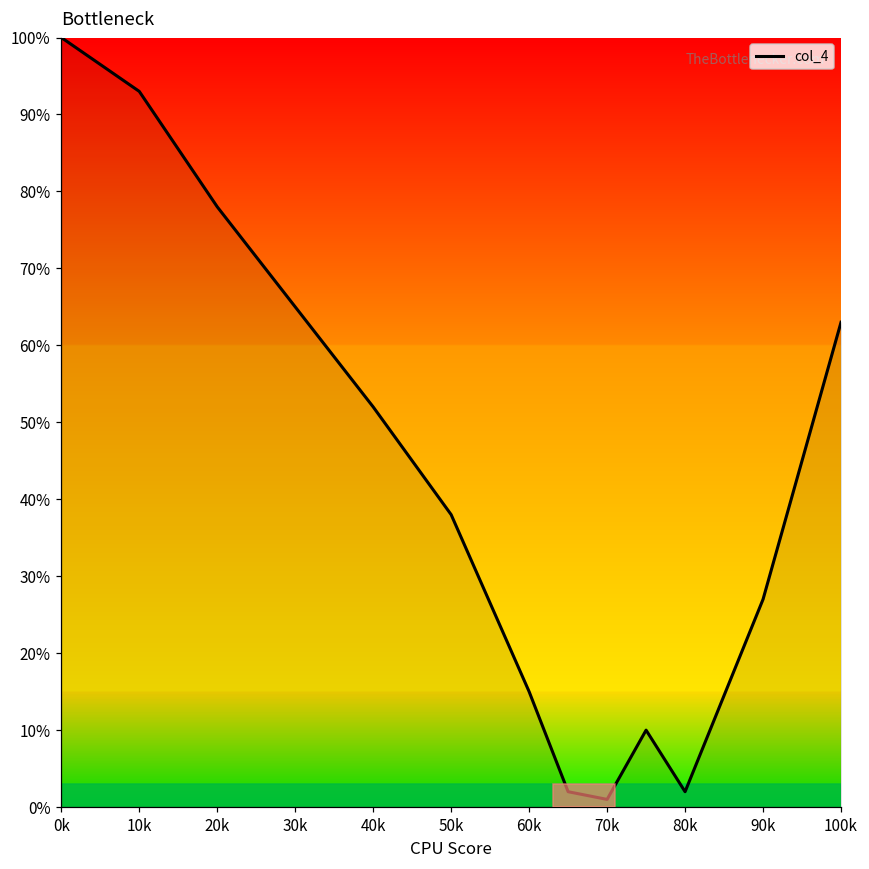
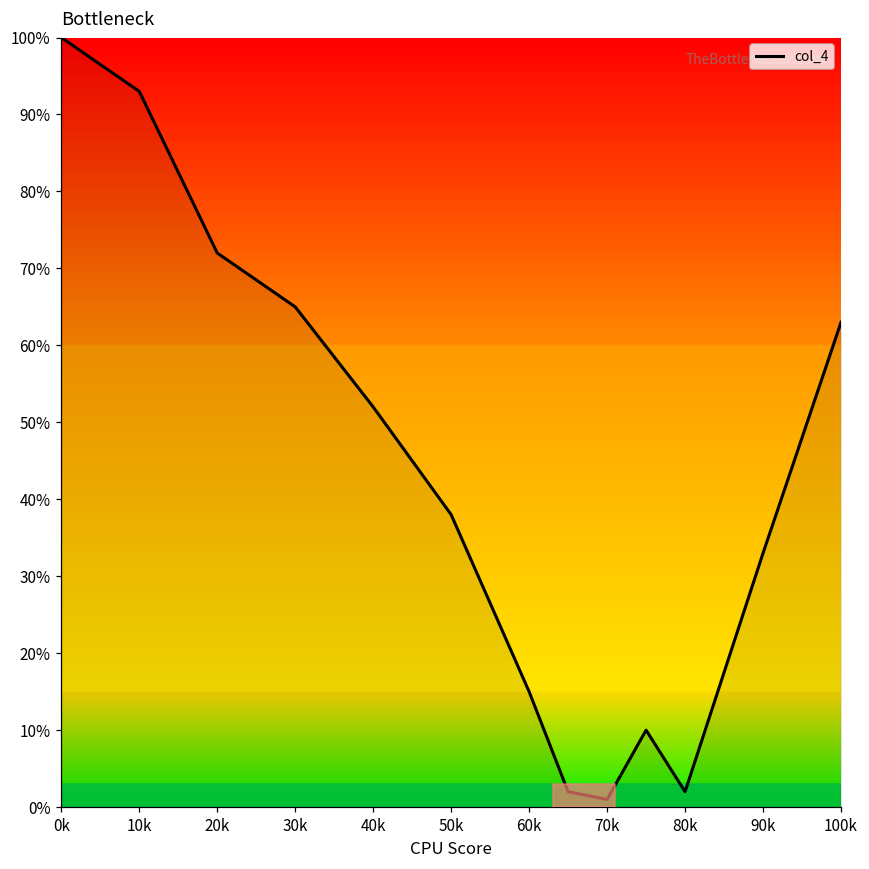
20k: 78% -> 72%
90k: 27% -> 33%
